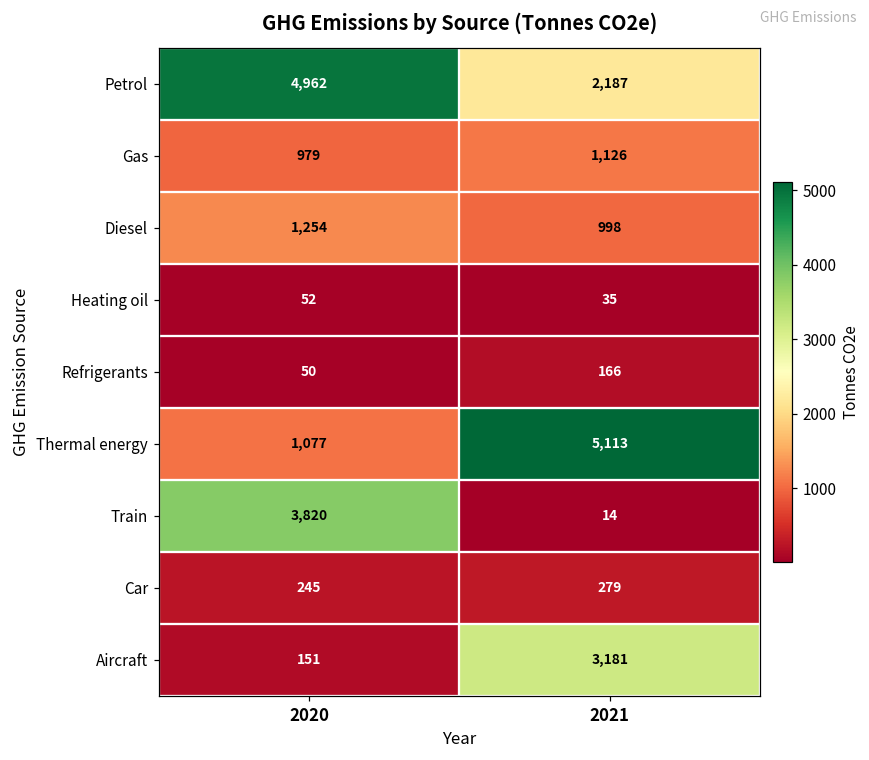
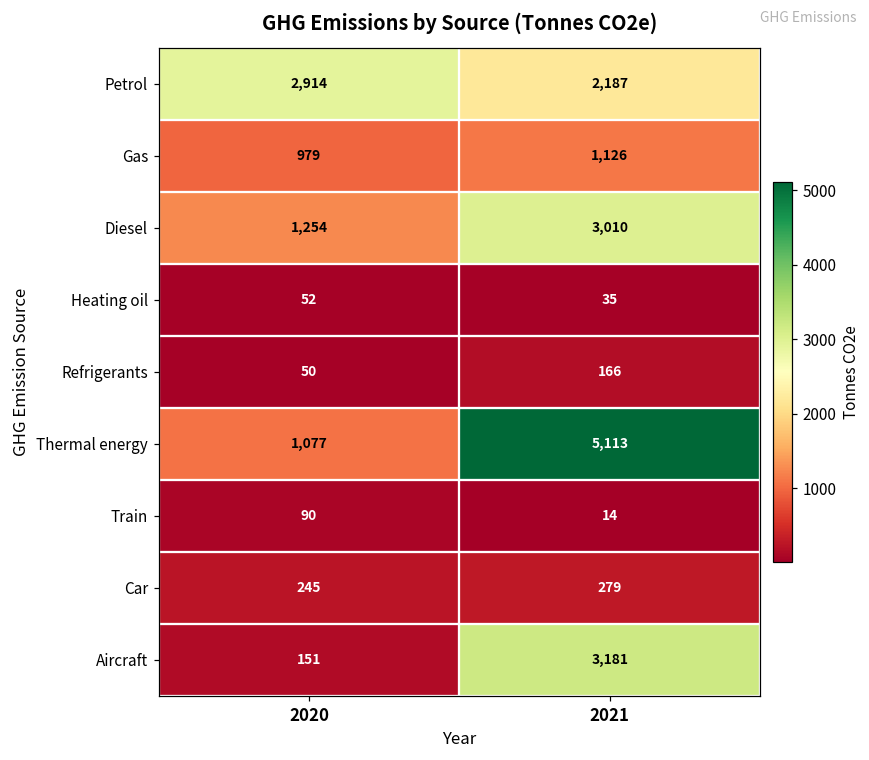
Petrol, 2020: 4,962 -> 2,914
Diesel, 2021: 998 -> 3,010
Train, 2020: 3,820 -> 90
